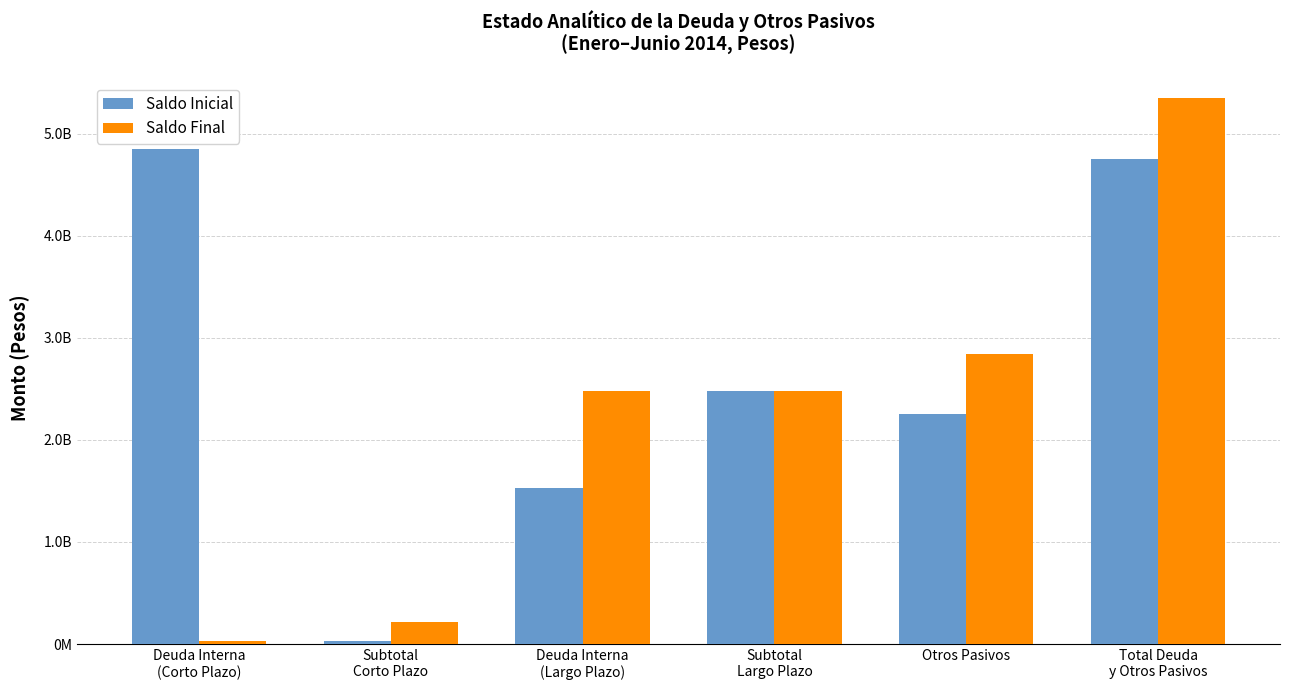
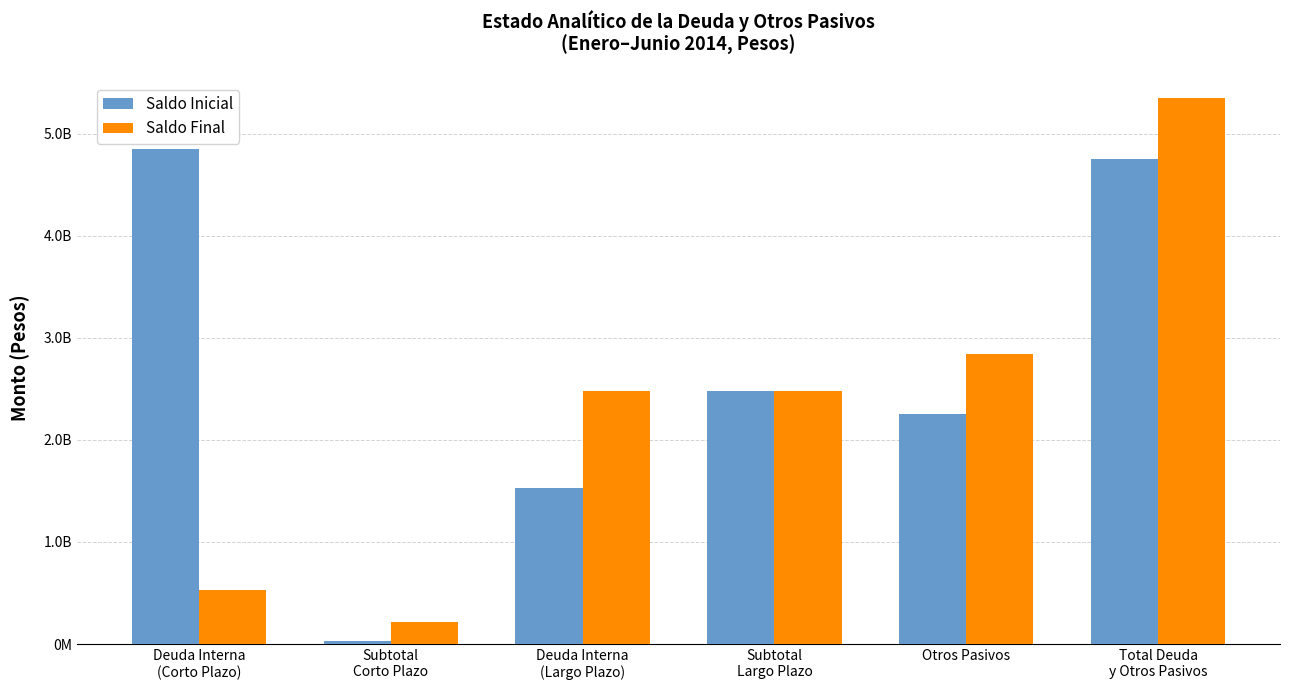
Saldo Final, Deuda Interna (Corto Plazo): 30000000 -> 530000000
